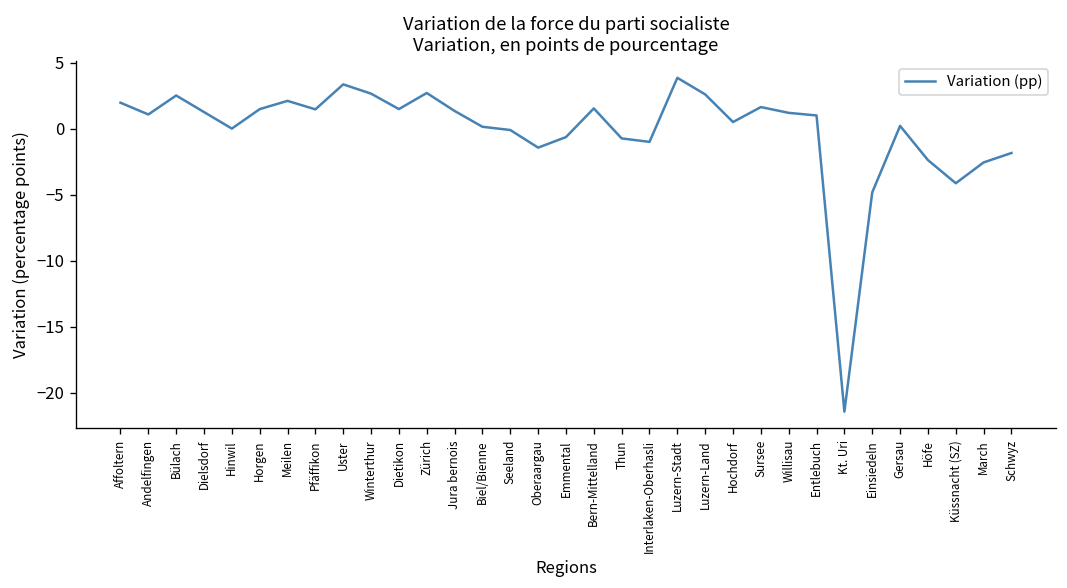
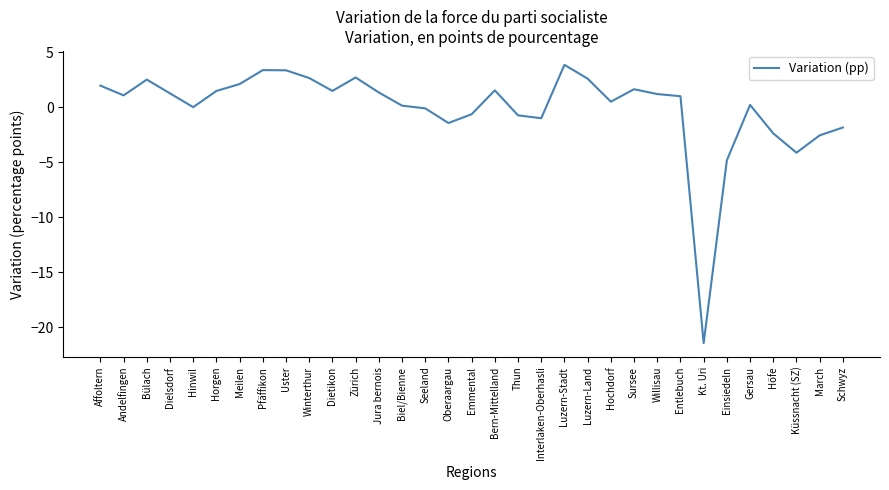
Pfäffikon: 1.5 -> 3.4
